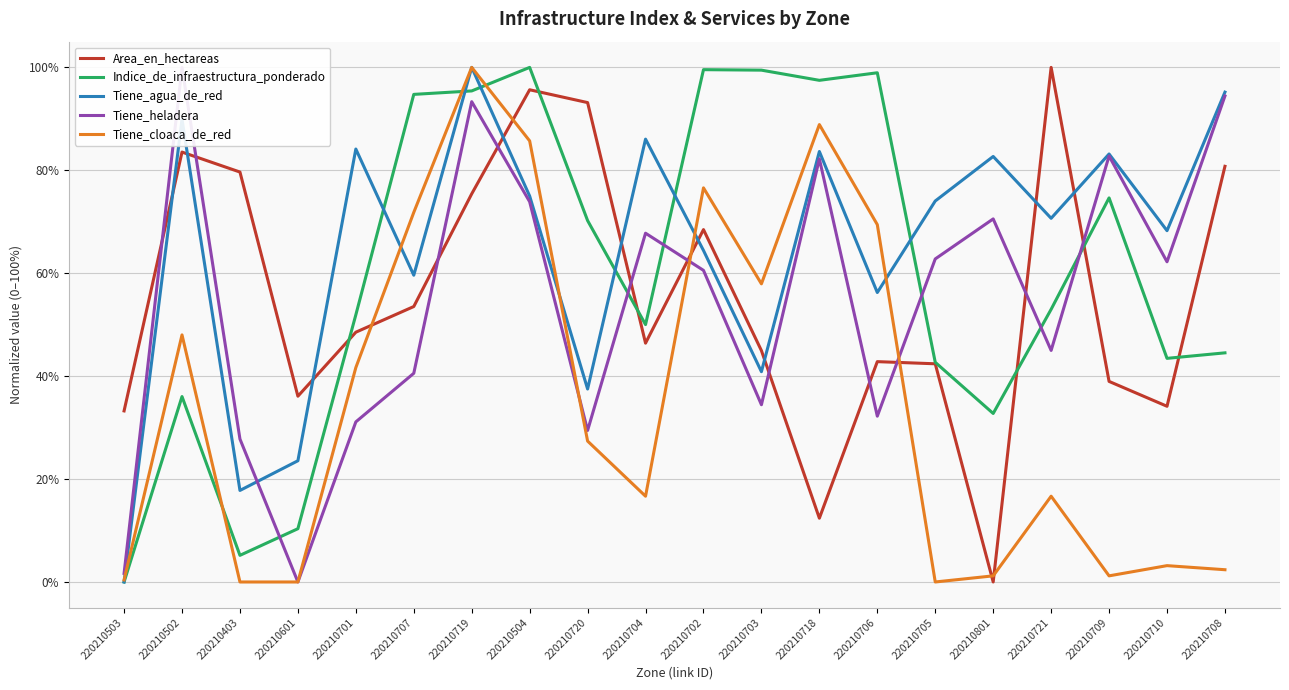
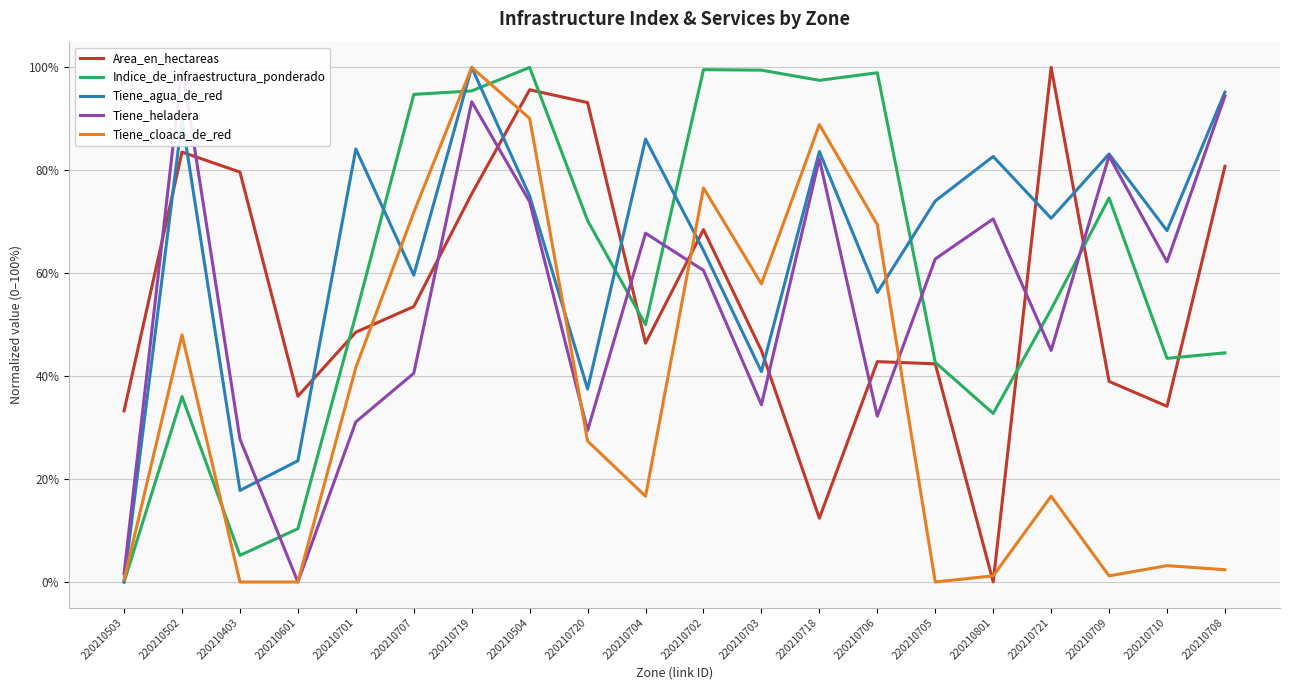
Tiene_cloaca_de_red, 220210504: 86% -> 90%
